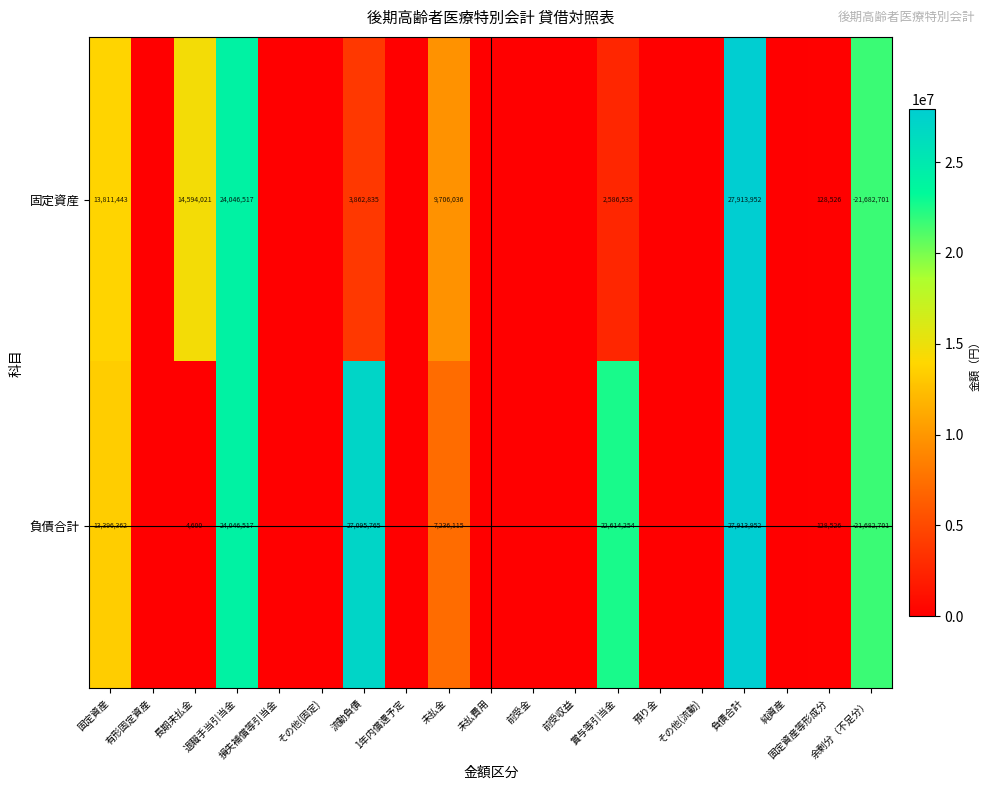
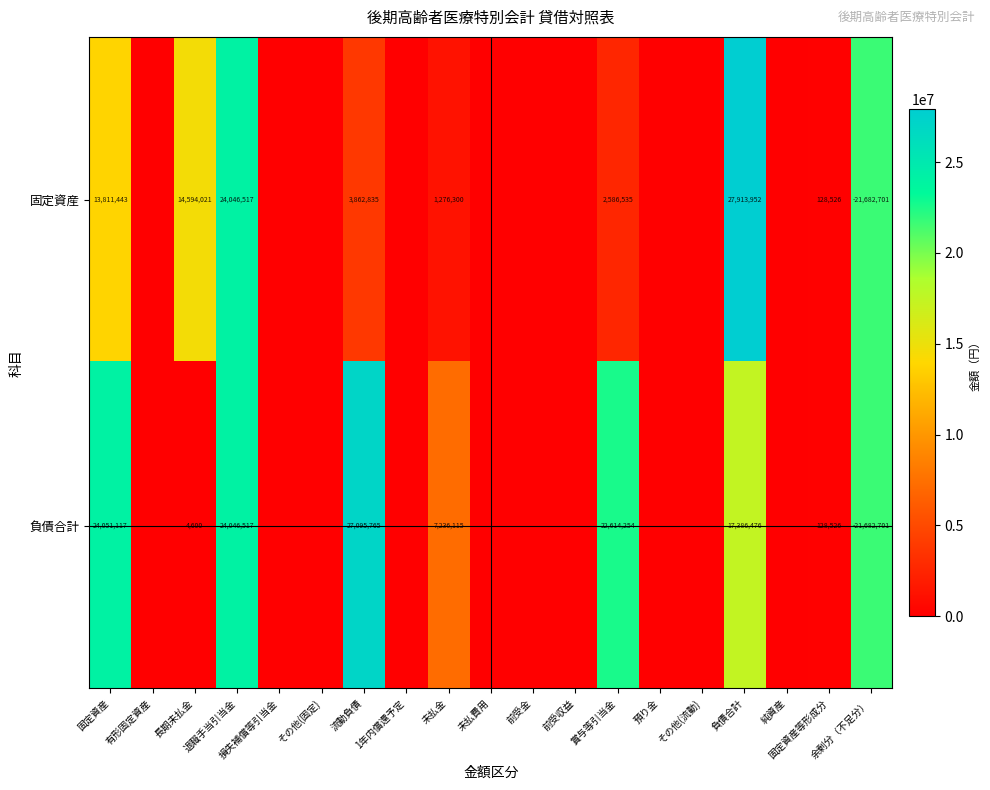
固定資産, 未払金: 9,706,036 -> 1,276,300
負債合計, 固定資産: 13,396,362 -> 24,051,117
負債合計, 負債合計: 27,913,952 -> 17,386,476
